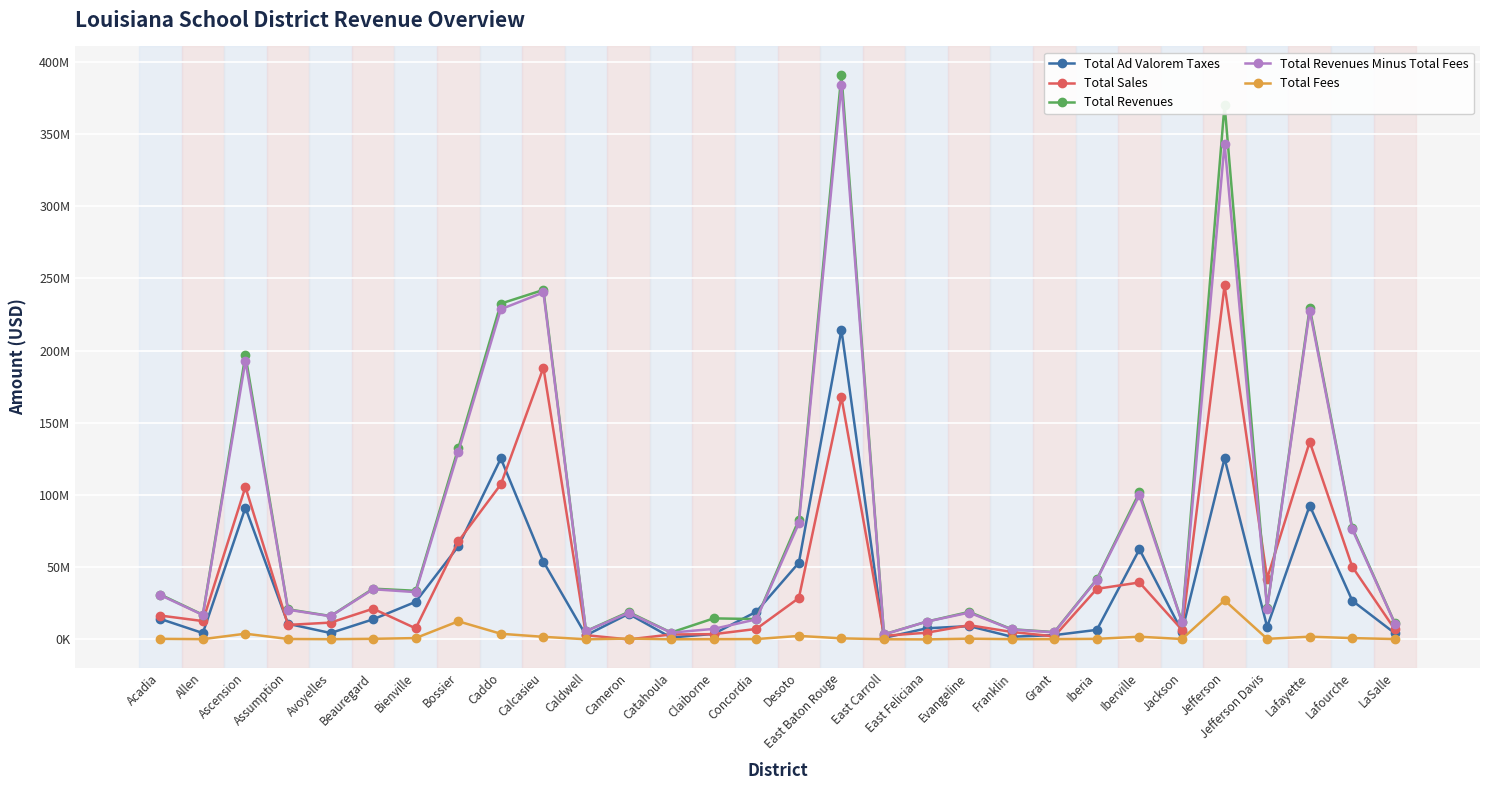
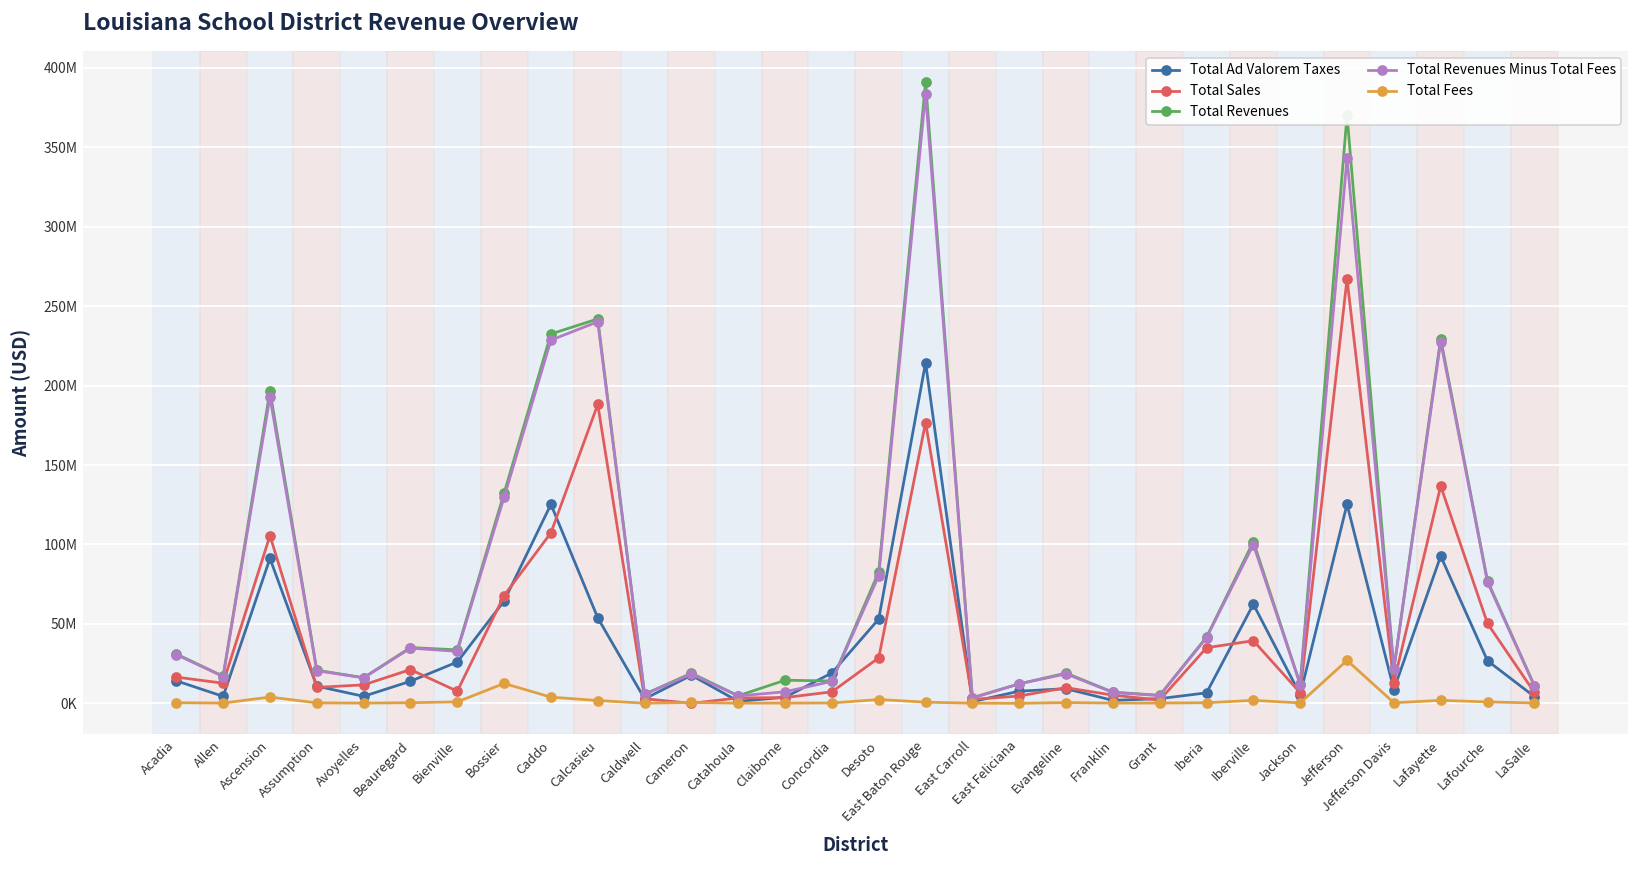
Total Sales, East Baton Rouge: 168000000 -> 177000000
Total Sales, Jefferson: 245000000 -> 267000000
Total Sales, Jefferson Davis: 42000000 -> 13000000
